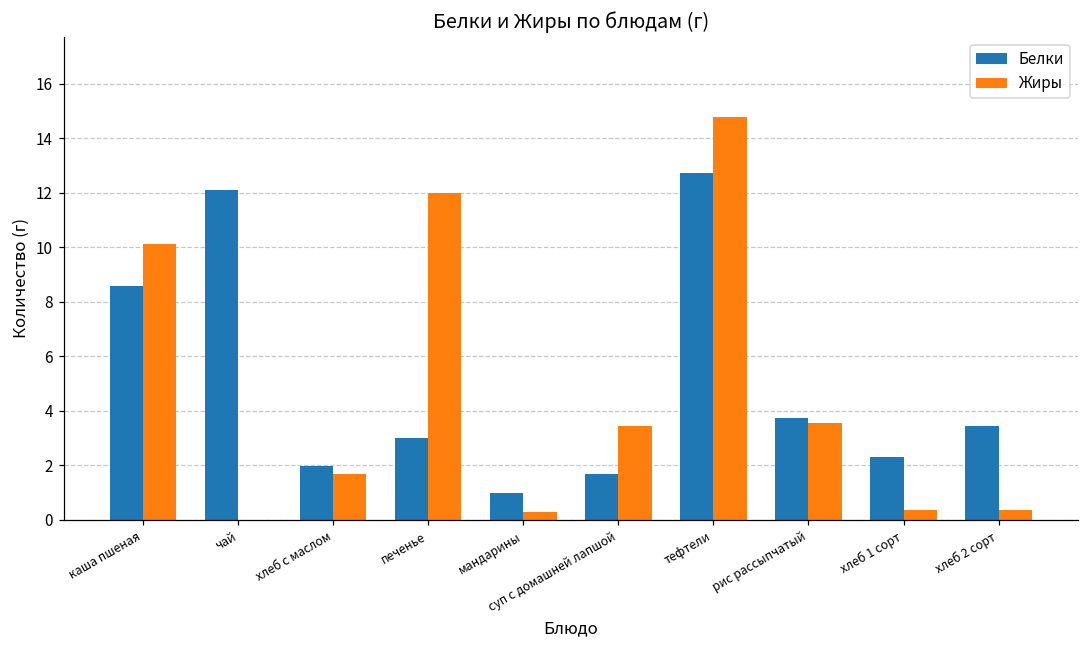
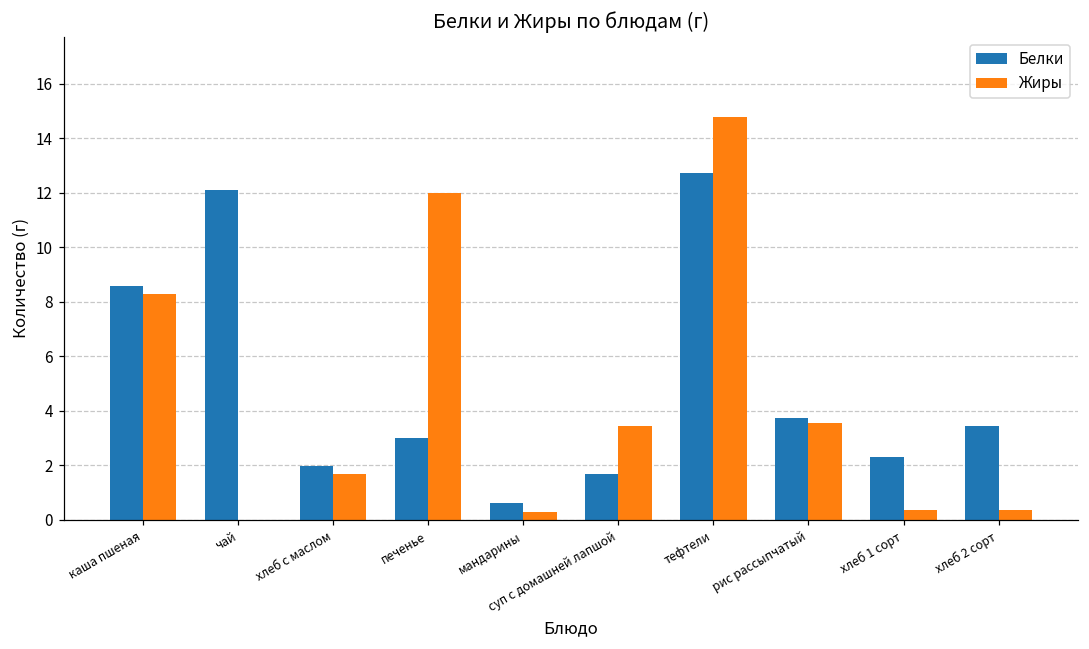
Жиры, каша пшеная: 10.1 -> 8.3
Белки, мандарины: 1.0 -> 0.6
